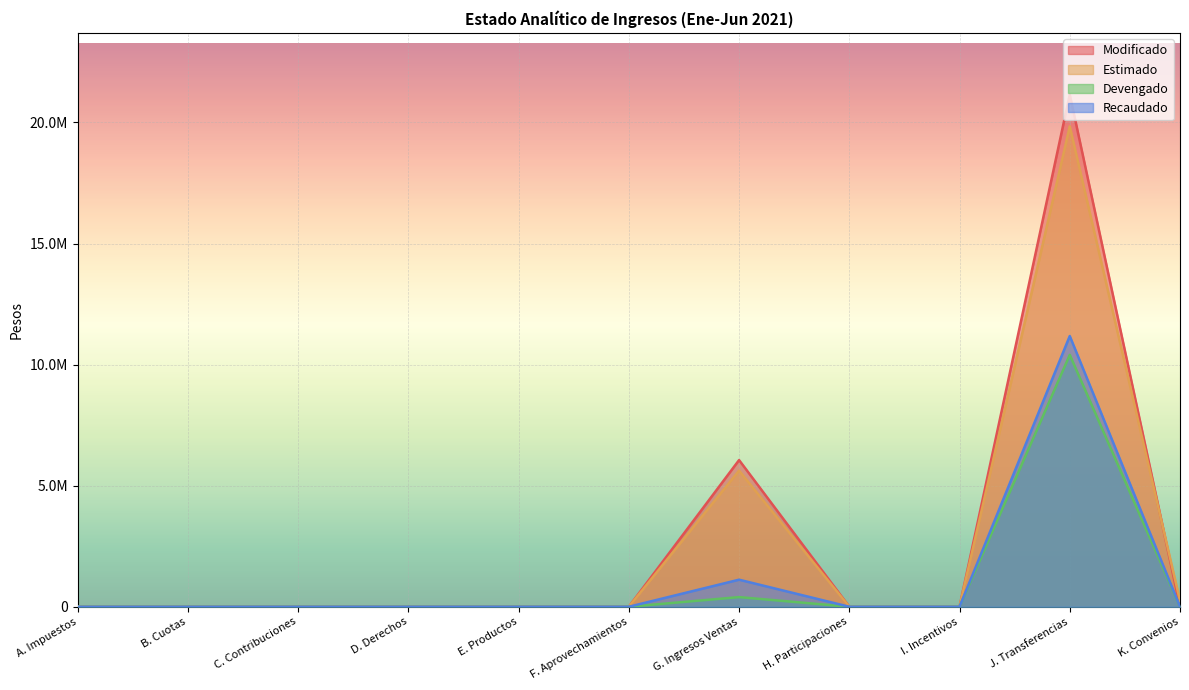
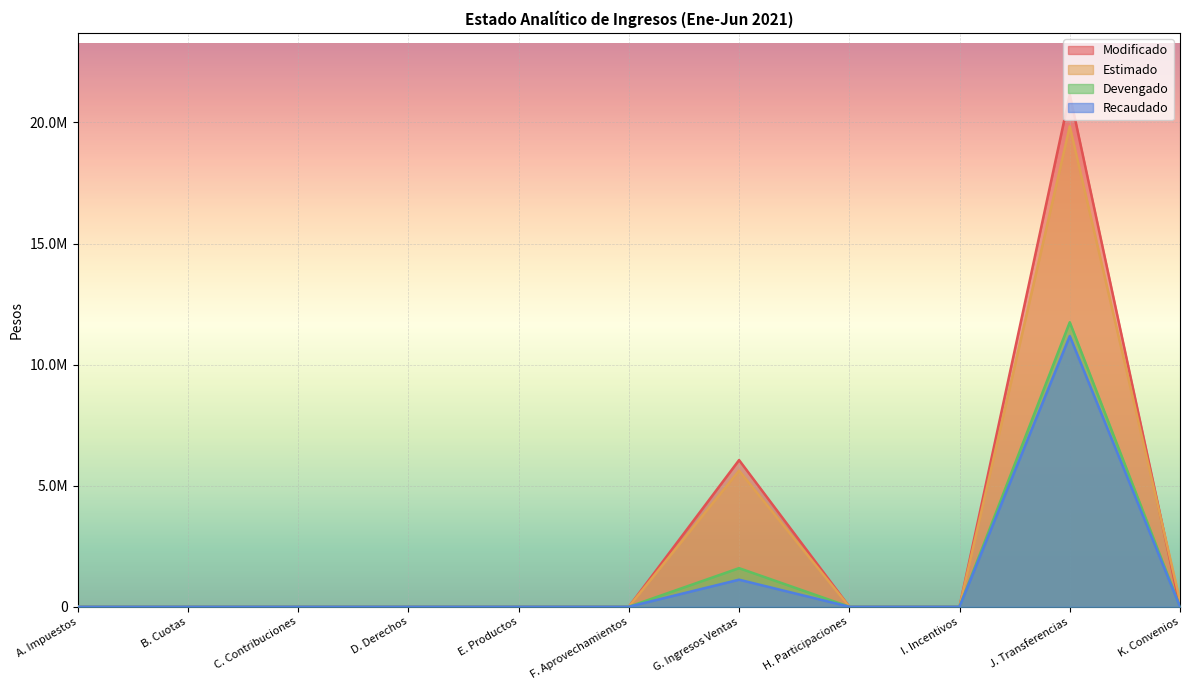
Devengado, G. Ingresos Ventas: 400000 -> 1600000
Devengado, J. Transferencias: 10400000 -> 11700000
